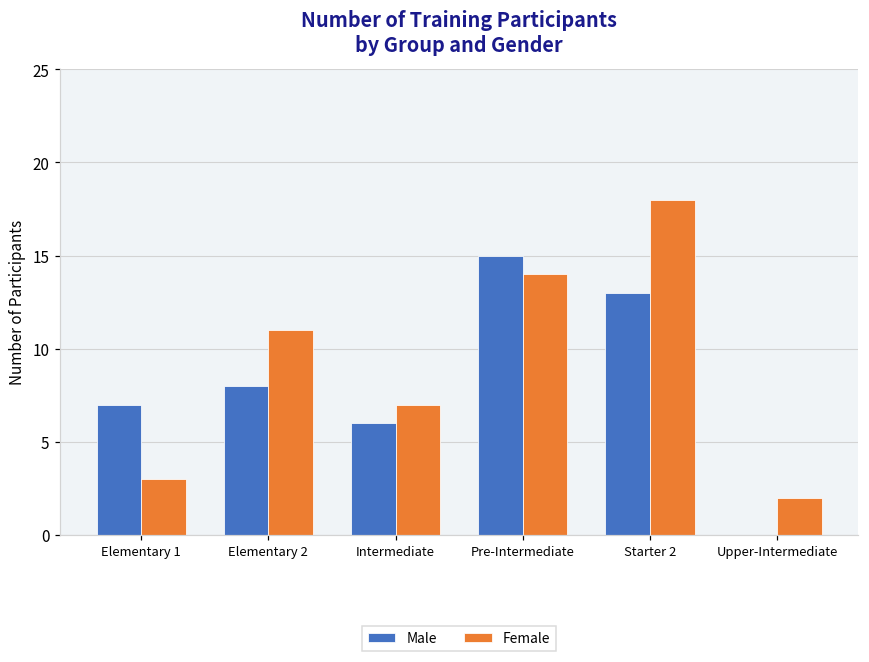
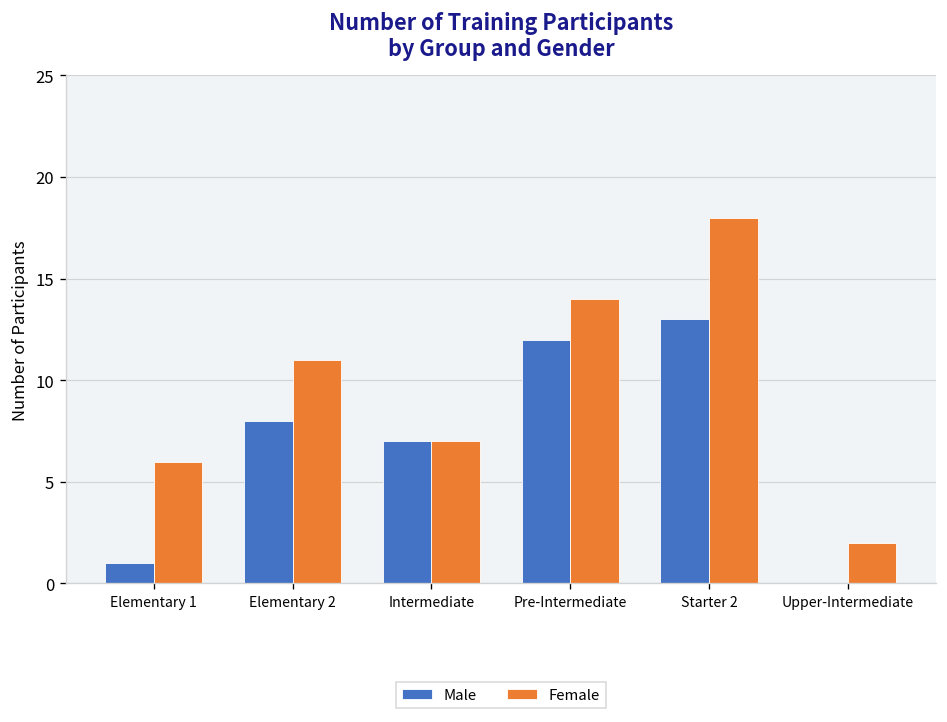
Male, Elementary 1: 7 -> 1
Female, Elementary 1: 3 -> 6
Male, Intermediate: 6 -> 7
Male, Pre-Intermediate: 15 -> 12
